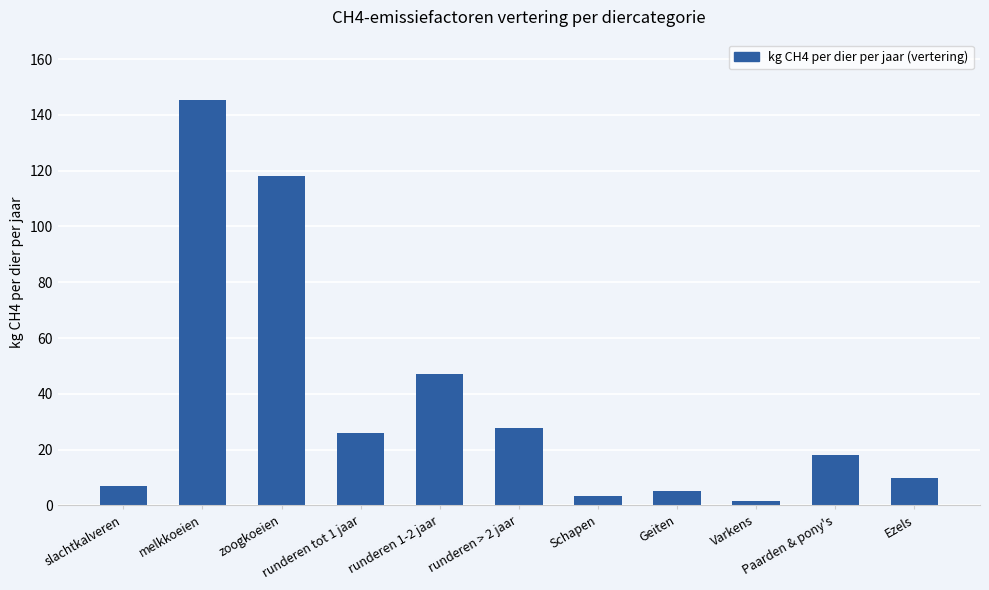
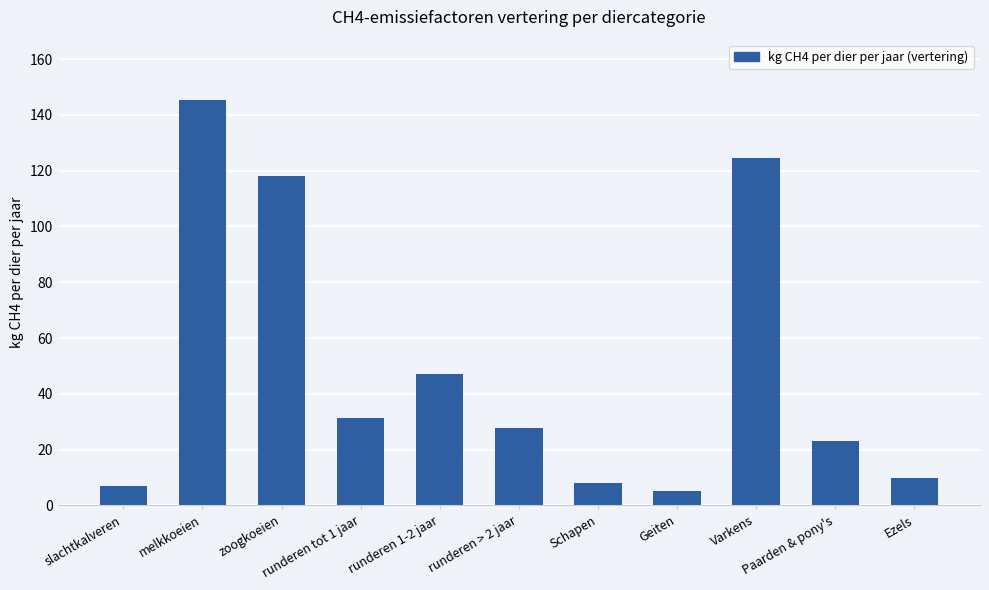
runderen tot 1 jaar: 26 -> 31
Schapen: 3 -> 8
Varkens: 2 -> 125
Paarden & pony's: 18 -> 23
